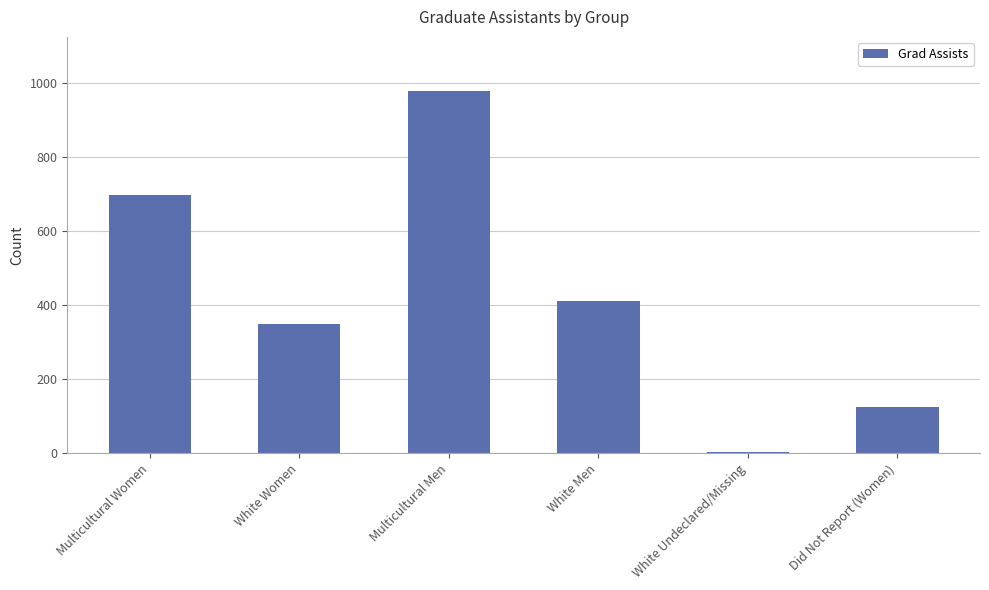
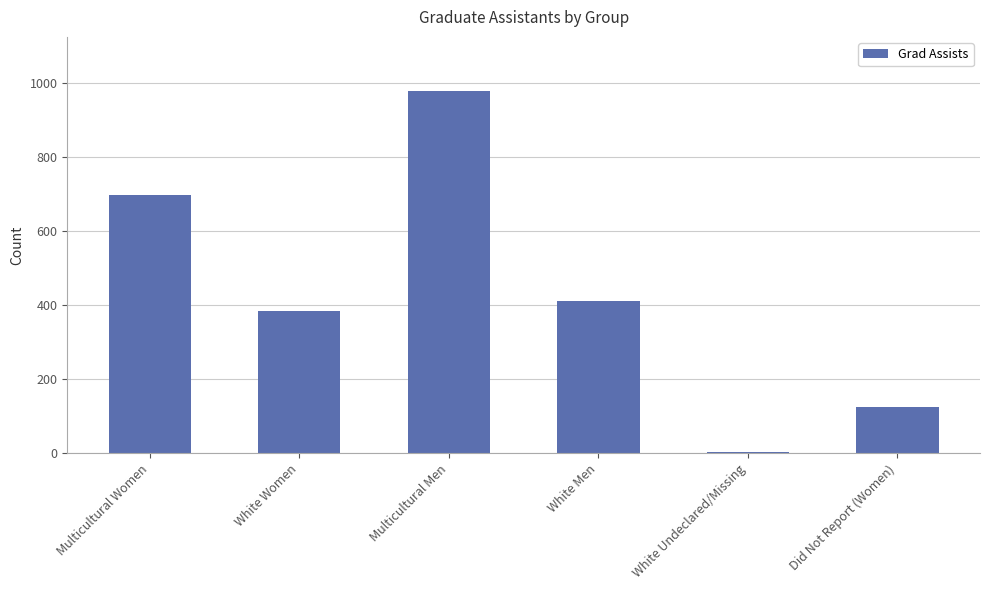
White Women: 350 -> 390
